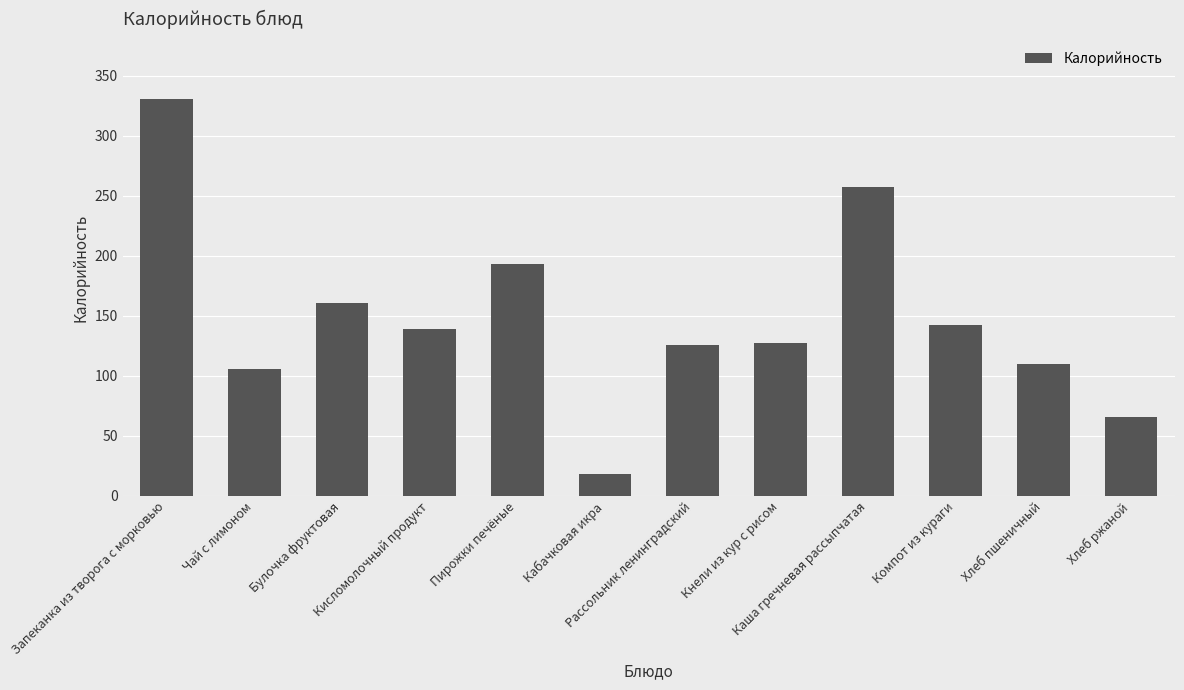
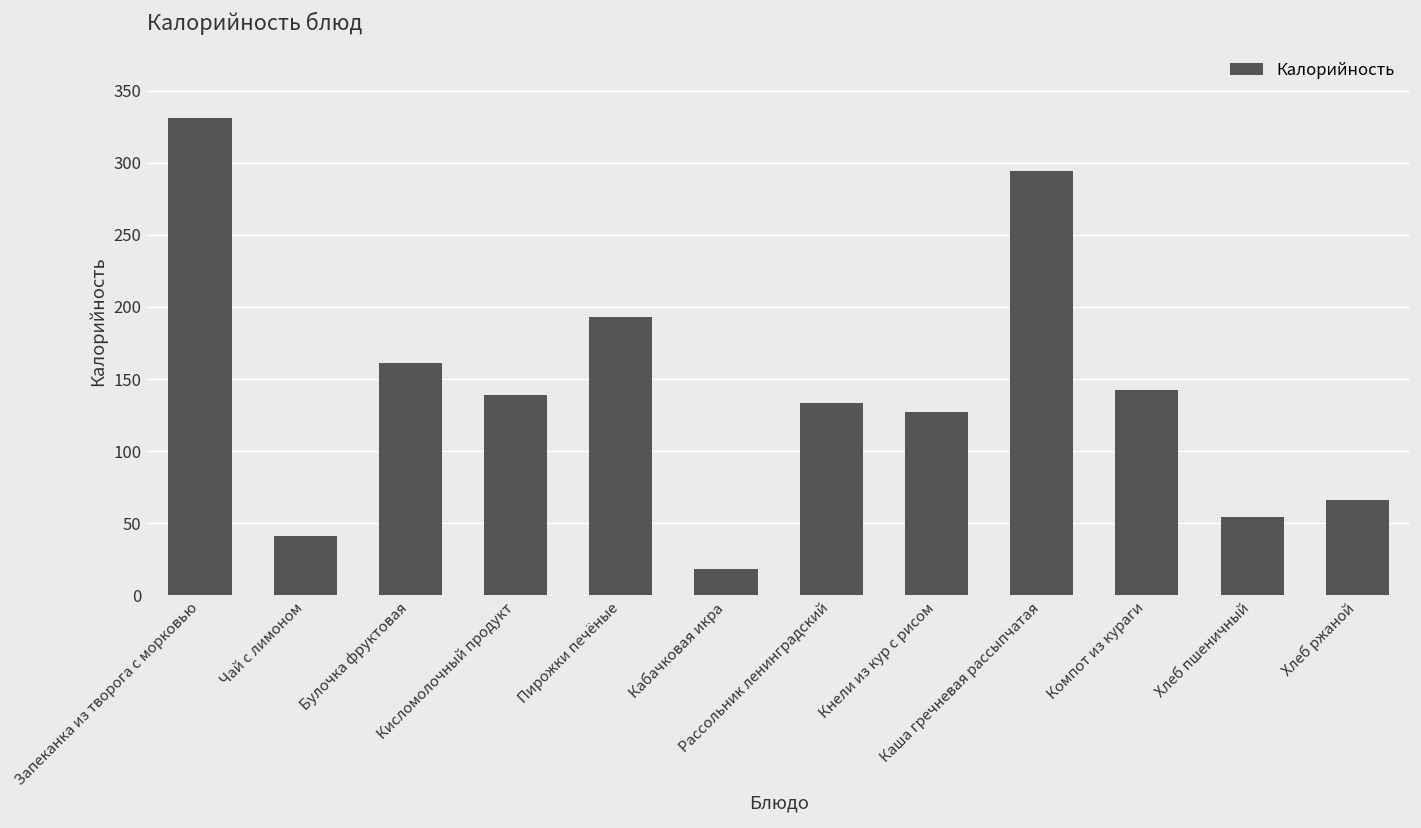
Чай с лимоном: 106 -> 41
Рассольник ленинградский: 126 -> 133
Каша гречневая рассыпчатая: 257 -> 294
Хлеб пшеничный: 110 -> 54
